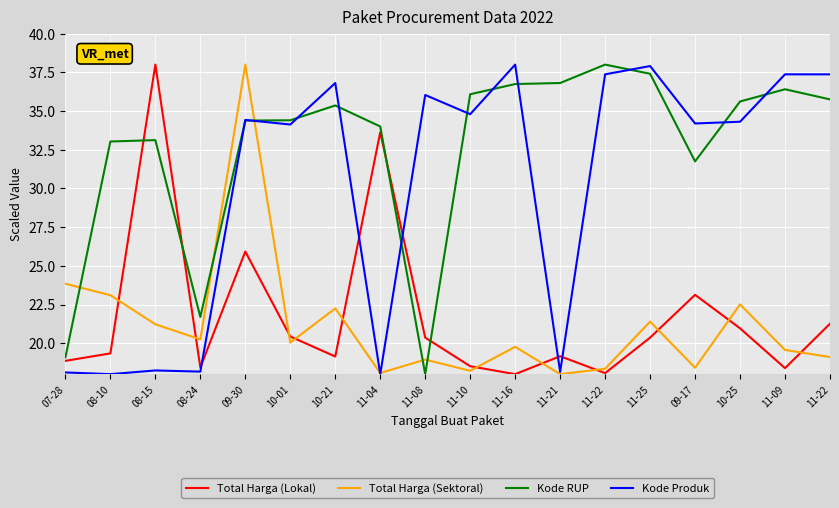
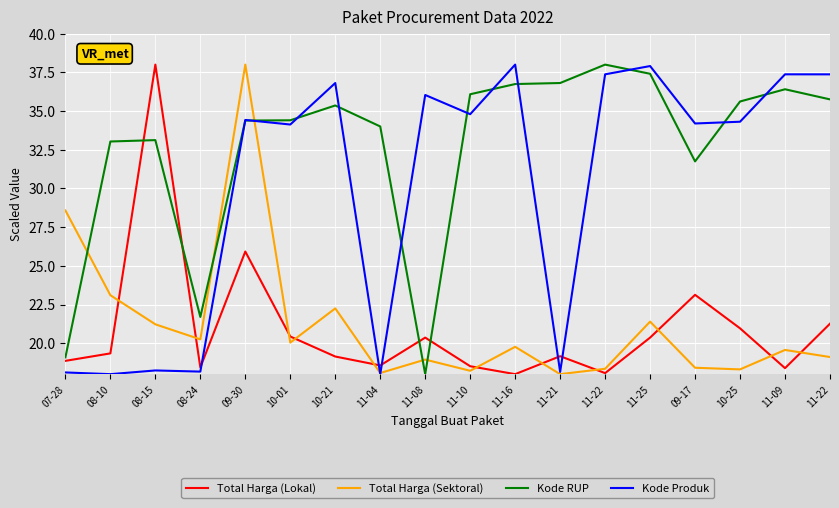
Total Harga (Sektoral), 07-28: 23.8 -> 28.6
Total Harga (Lokal), 11-04: 33.6 -> 18.6
Total Harga (Sektoral), 10-25: 22.5 -> 18.3
